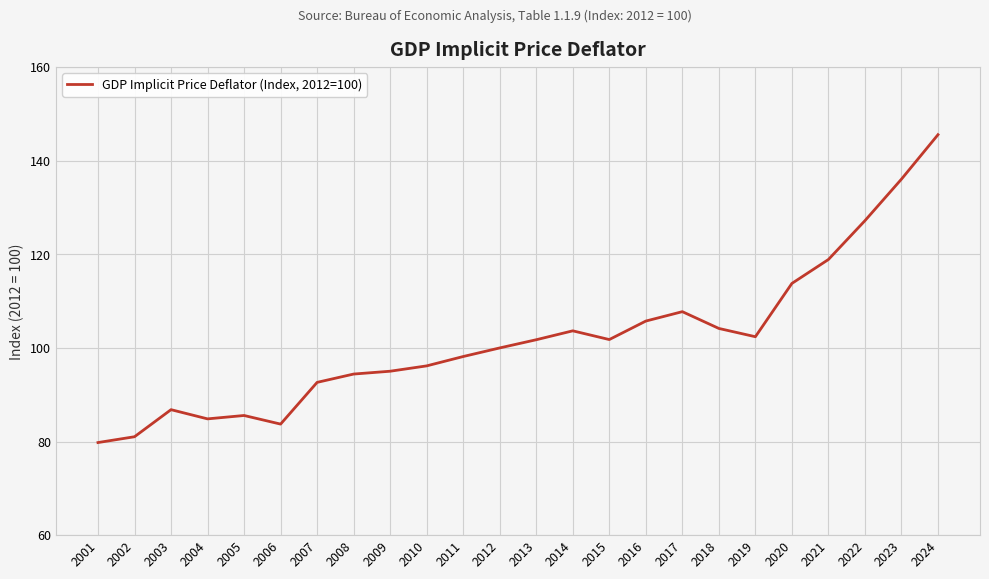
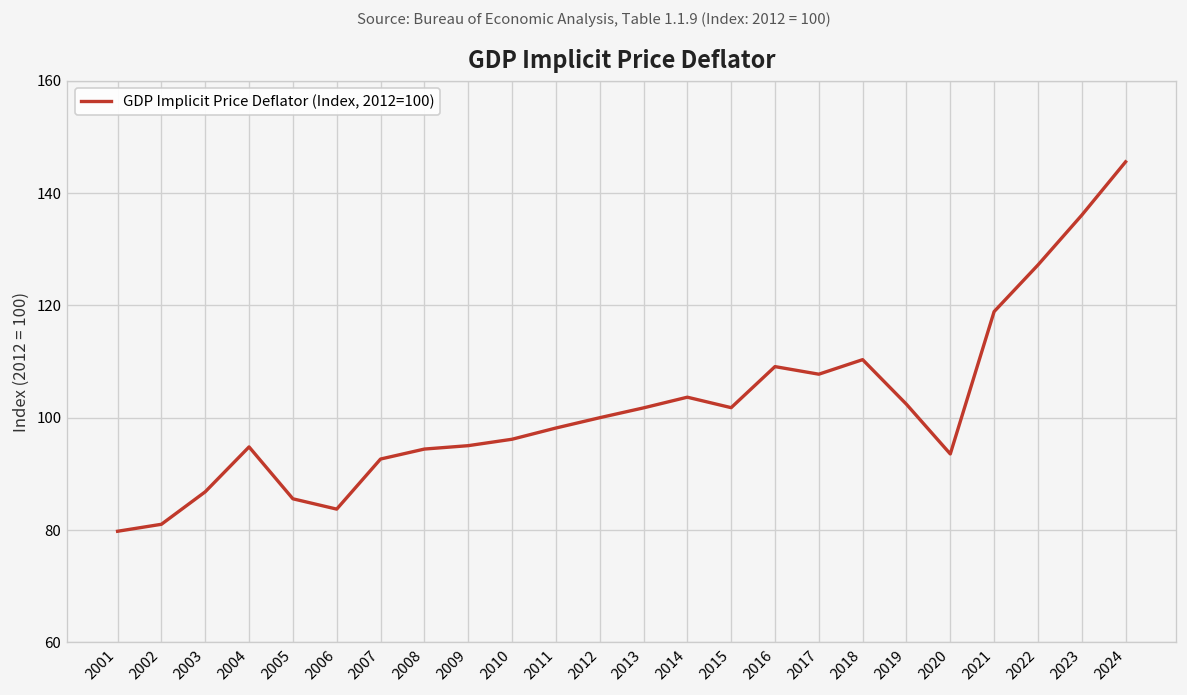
2004: 85 -> 95
2016: 106 -> 109
2018: 104 -> 110
2020: 114 -> 94
